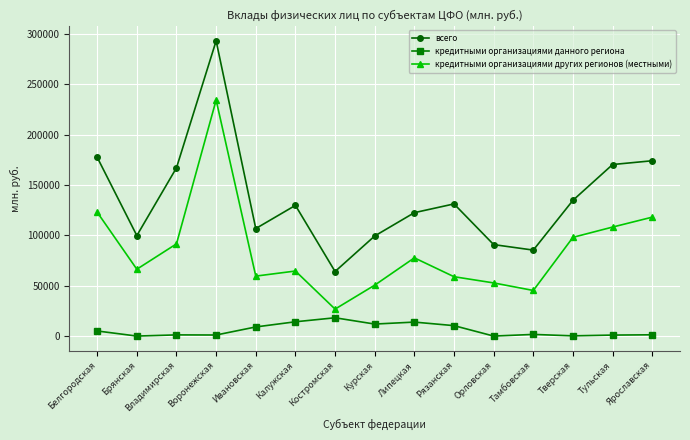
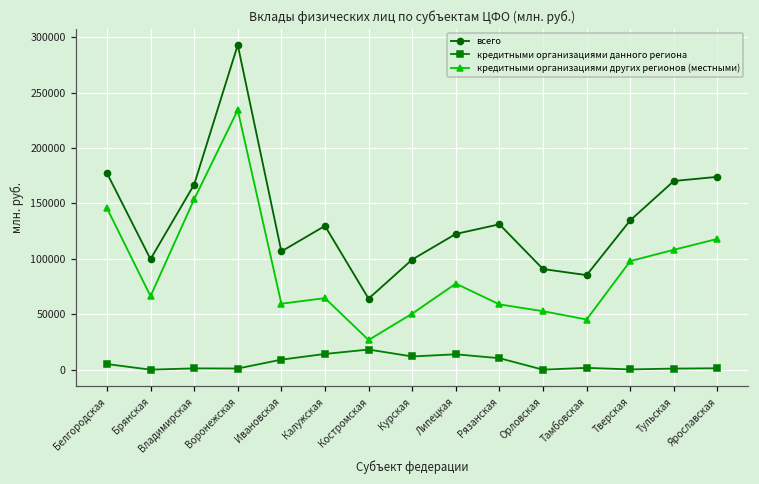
кредитными организациями других регионов (местными), Белгородская: 123000 -> 146000
кредитными организациями других регионов (местными), Владимирская: 91000 -> 154000
